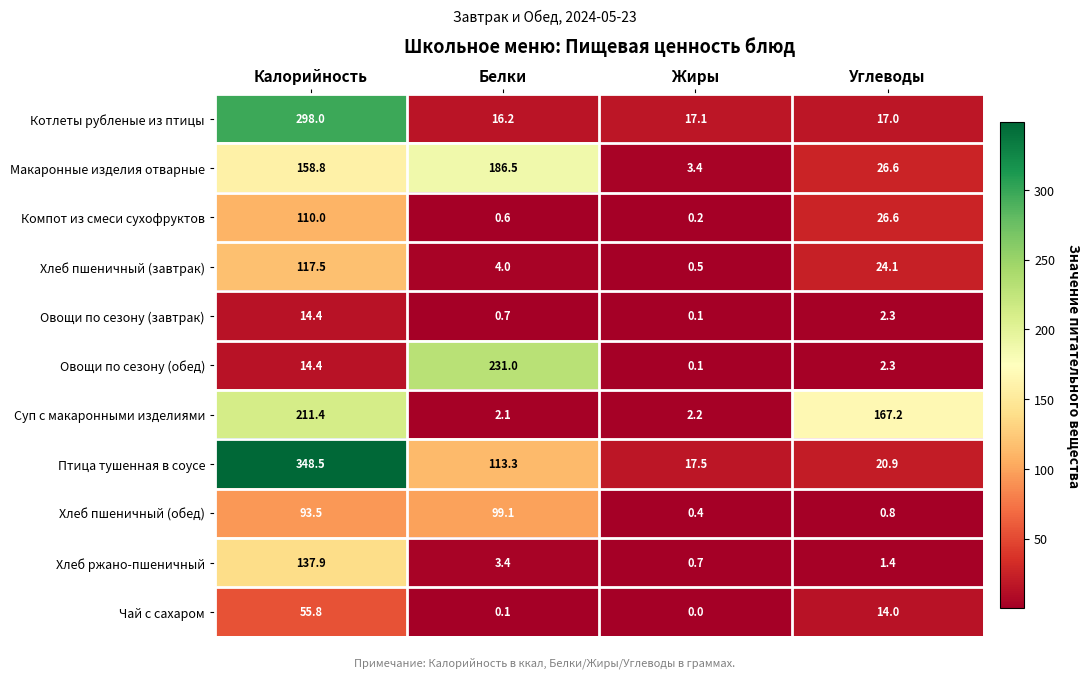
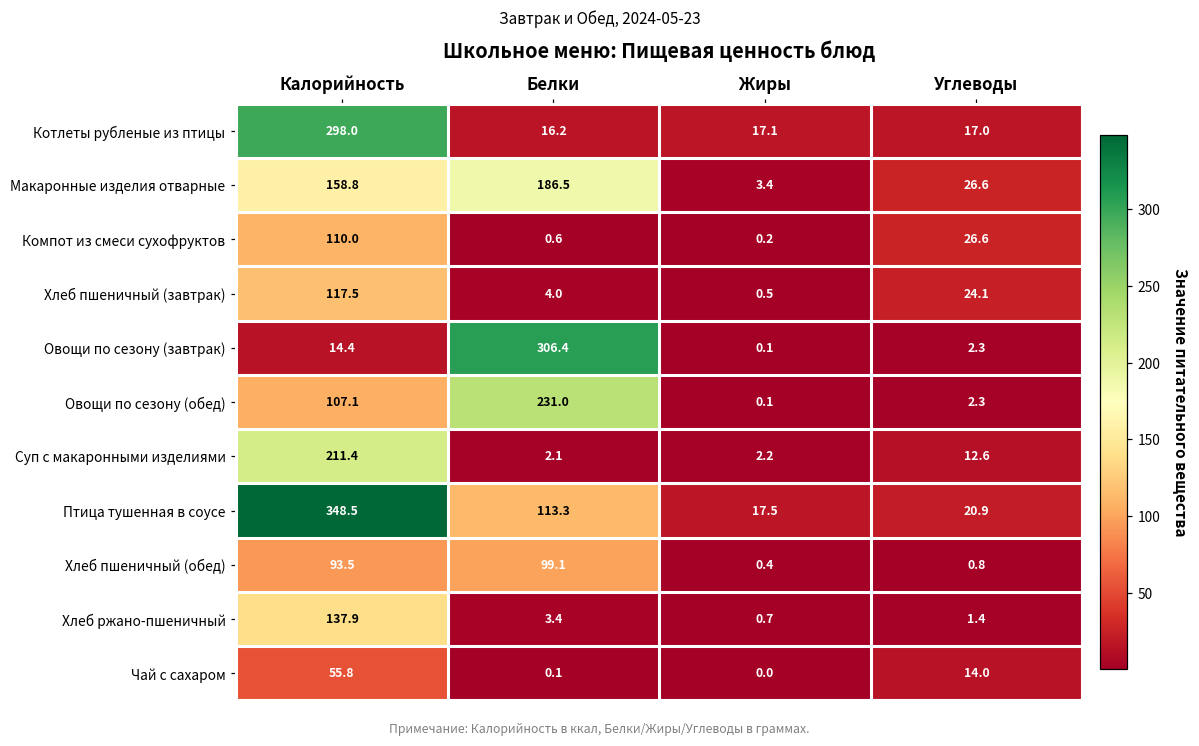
Овощи по сезону (завтрак), Белки: 0.7 -> 306.4
Овощи по сезону (обед), Калорийность: 14.4 -> 107.1
Суп с макаронными изделиями, Углеводы: 167.2 -> 12.6
